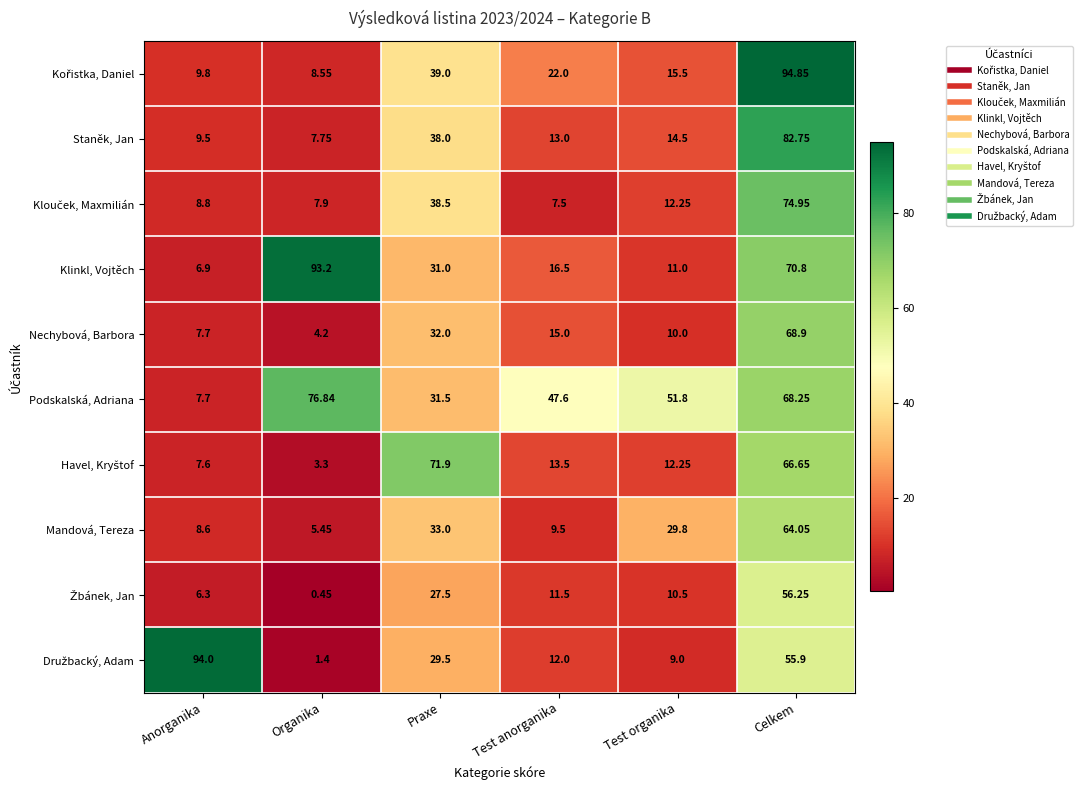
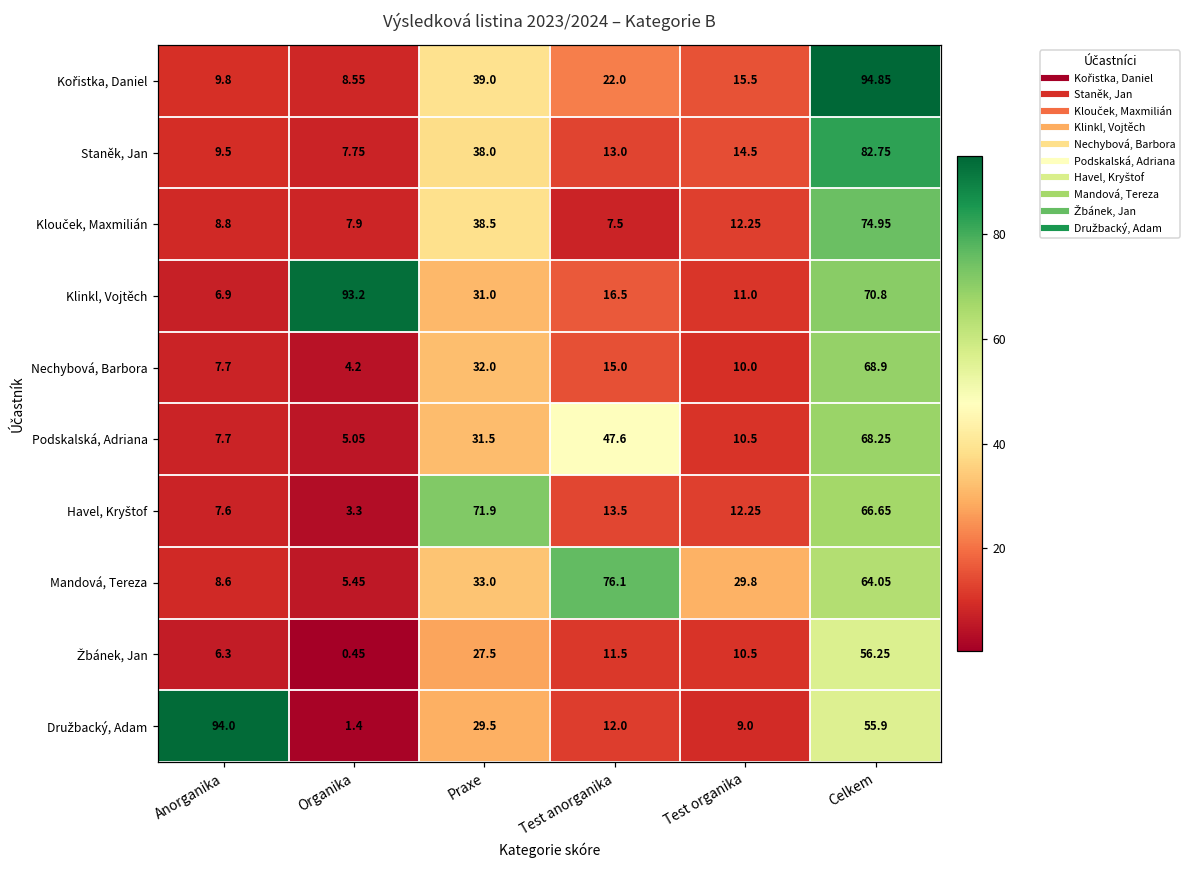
Podskalská, Adriana, Organika: 76.84 -> 5.05
Podskalská, Adriana, Test organika: 51.8 -> 10.5
Mandová, Tereza, Test anorganika: 9.5 -> 76.1
